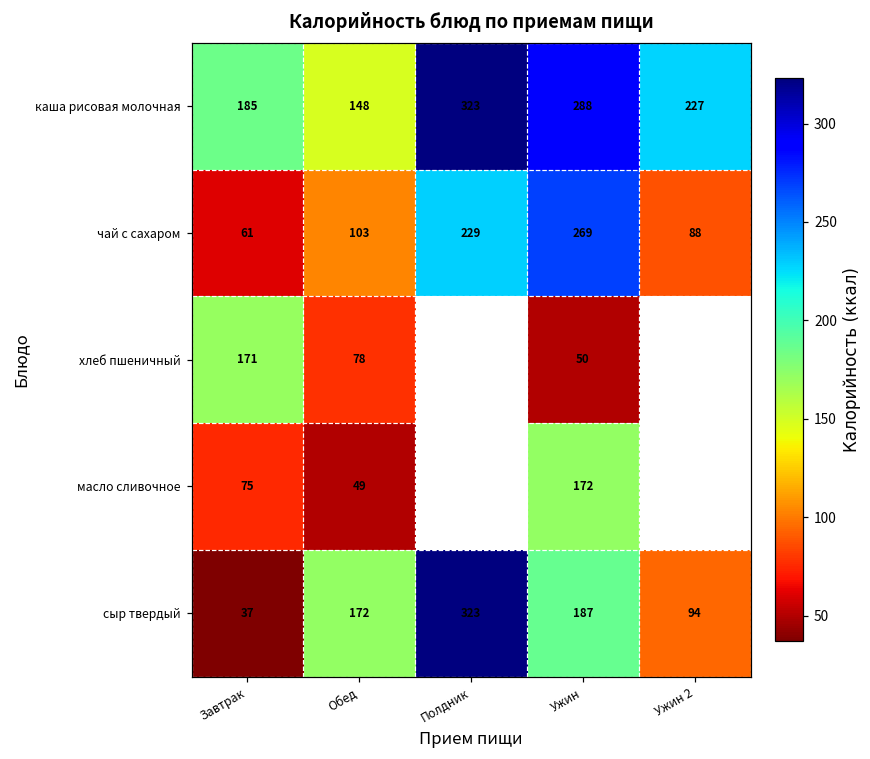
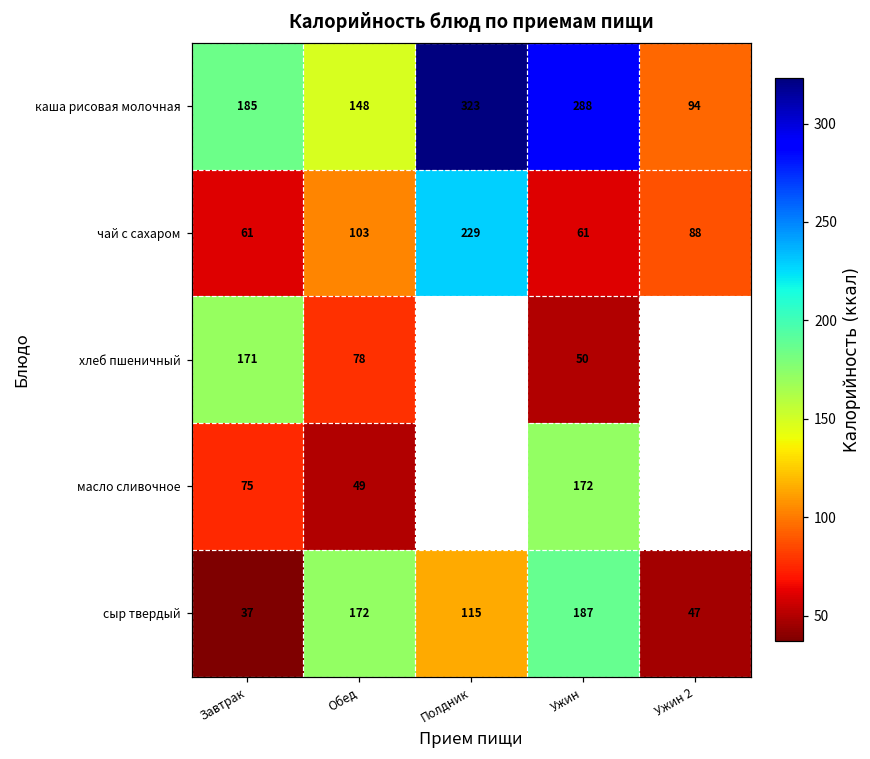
каша рисовая молочная, Ужин 2: 227 -> 94
чай с сахаром, Ужин: 269 -> 61
сыр твердый, Полдник: 323 -> 115
сыр твердый, Ужин 2: 94 -> 47
